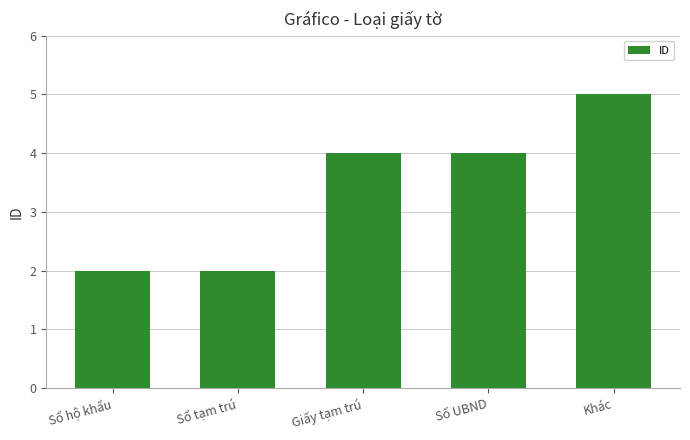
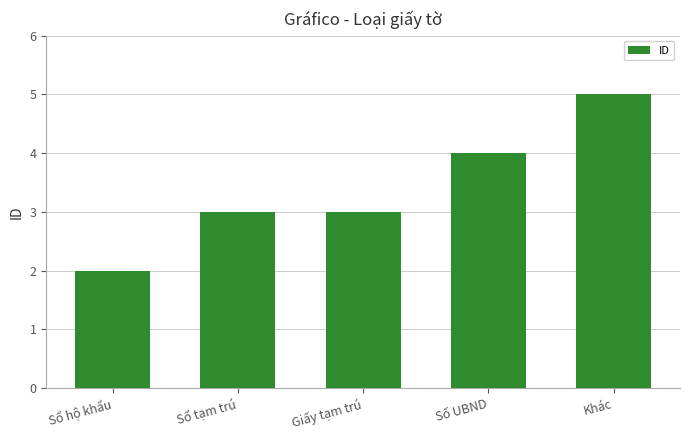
Sổ tạm trú: 2 -> 3
Giấy tạm trú: 4 -> 3
